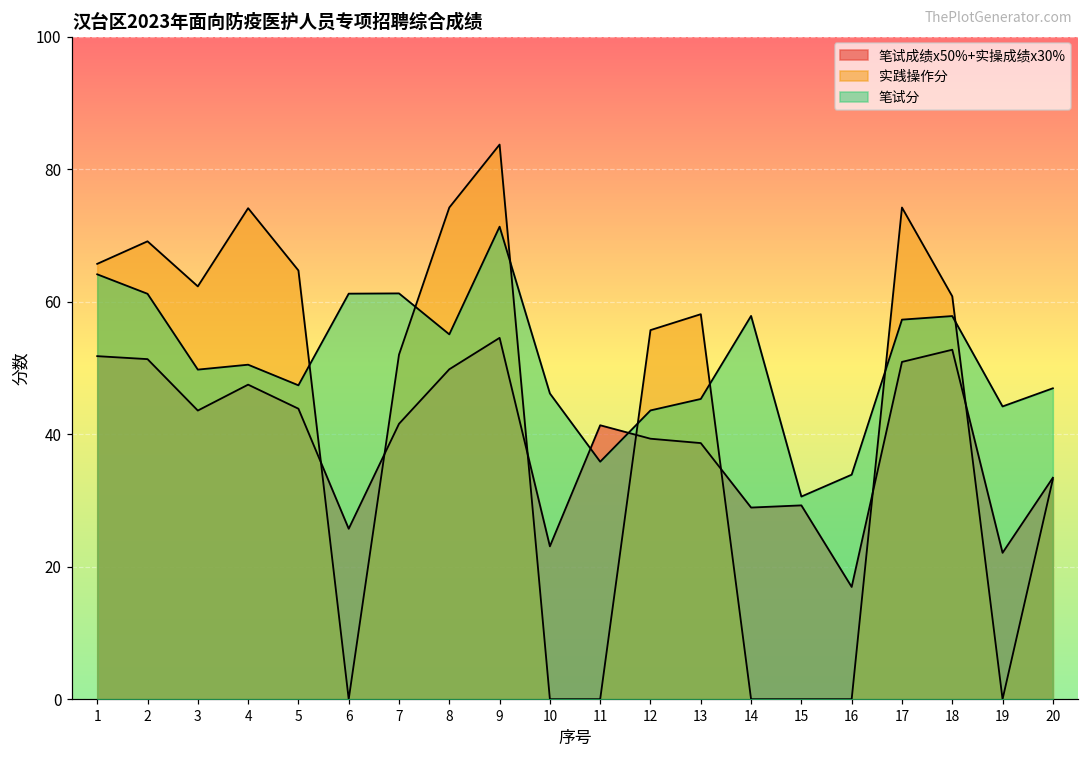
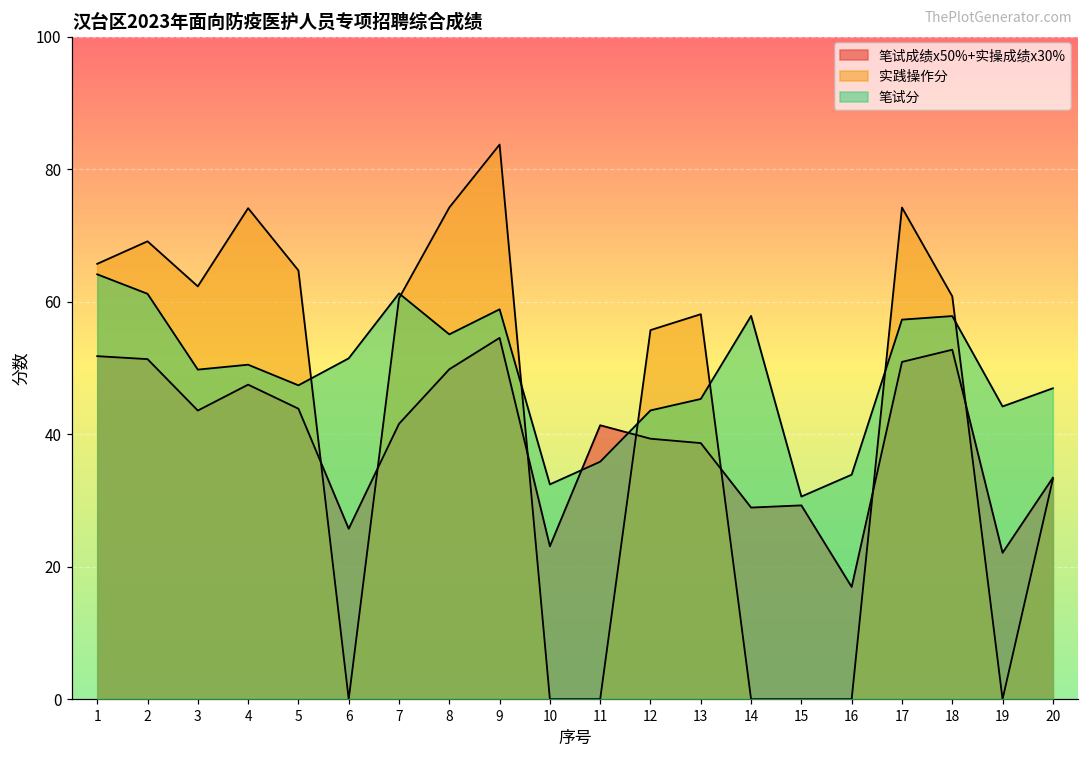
笔试分, 6: 61 -> 51
实践操作分, 7: 52 -> 61
笔试分, 9: 71 -> 59
笔试分, 10: 46 -> 32
